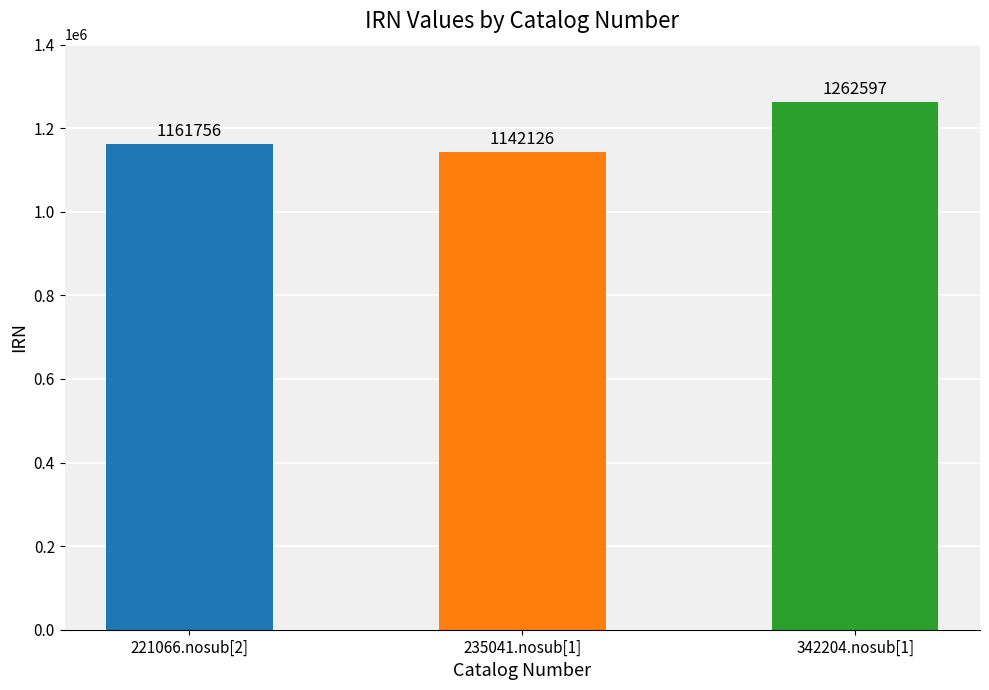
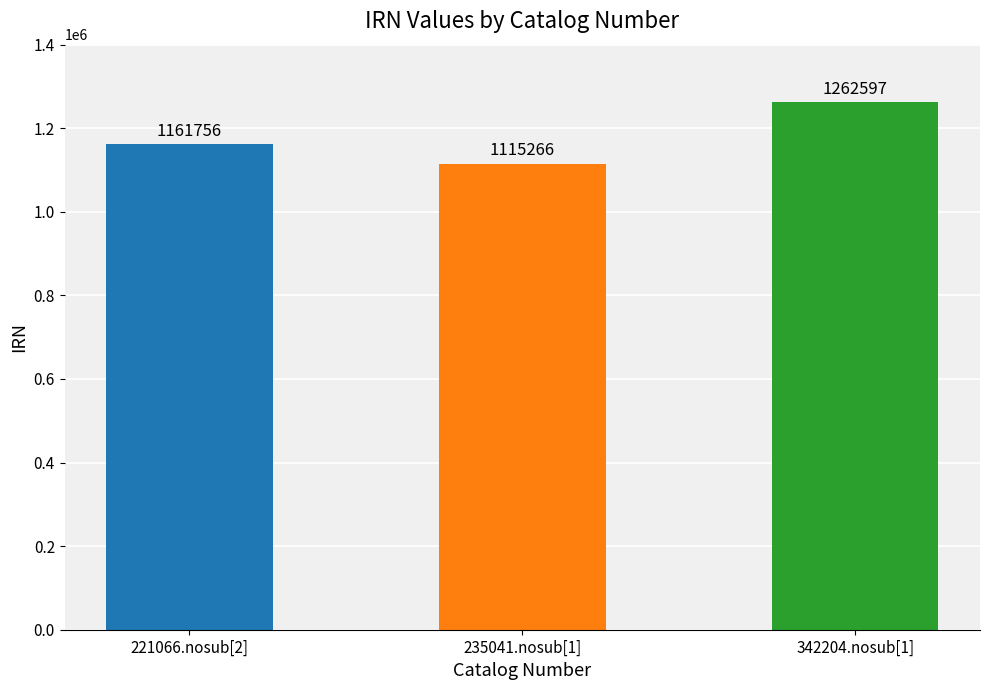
235041.nosub[1]: 1142126 -> 1115266
